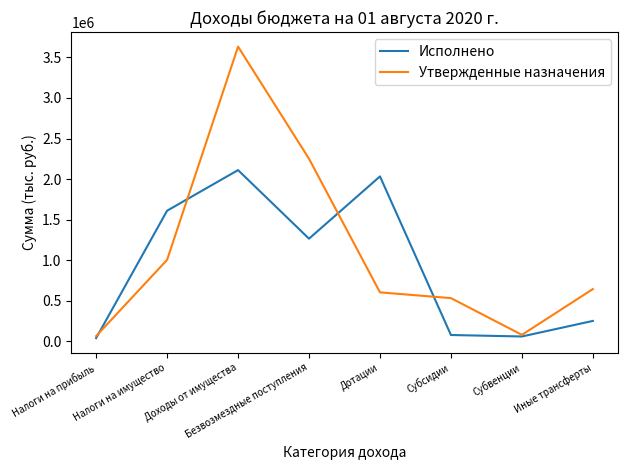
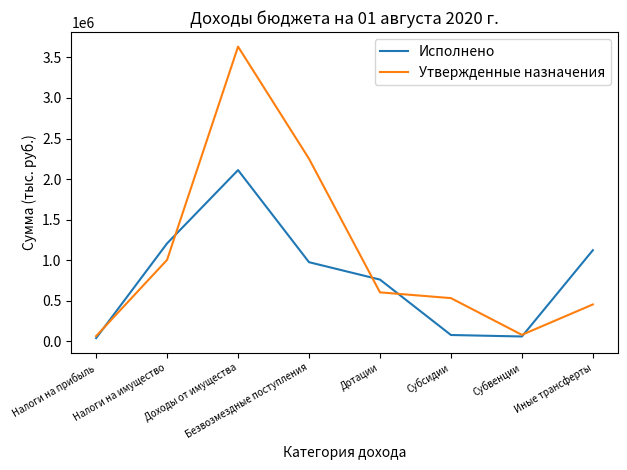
Исполнено, Налоги на имущество: 1600000 -> 1200000
Исполнено, Безвозмездные поступления: 1300000 -> 1000000
Исполнено, Дотации: 2000000 -> 800000
Исполнено, Иные трансферты: 300000 -> 1100000
Утвержденные назначения, Иные трансферты: 600000 -> 500000
